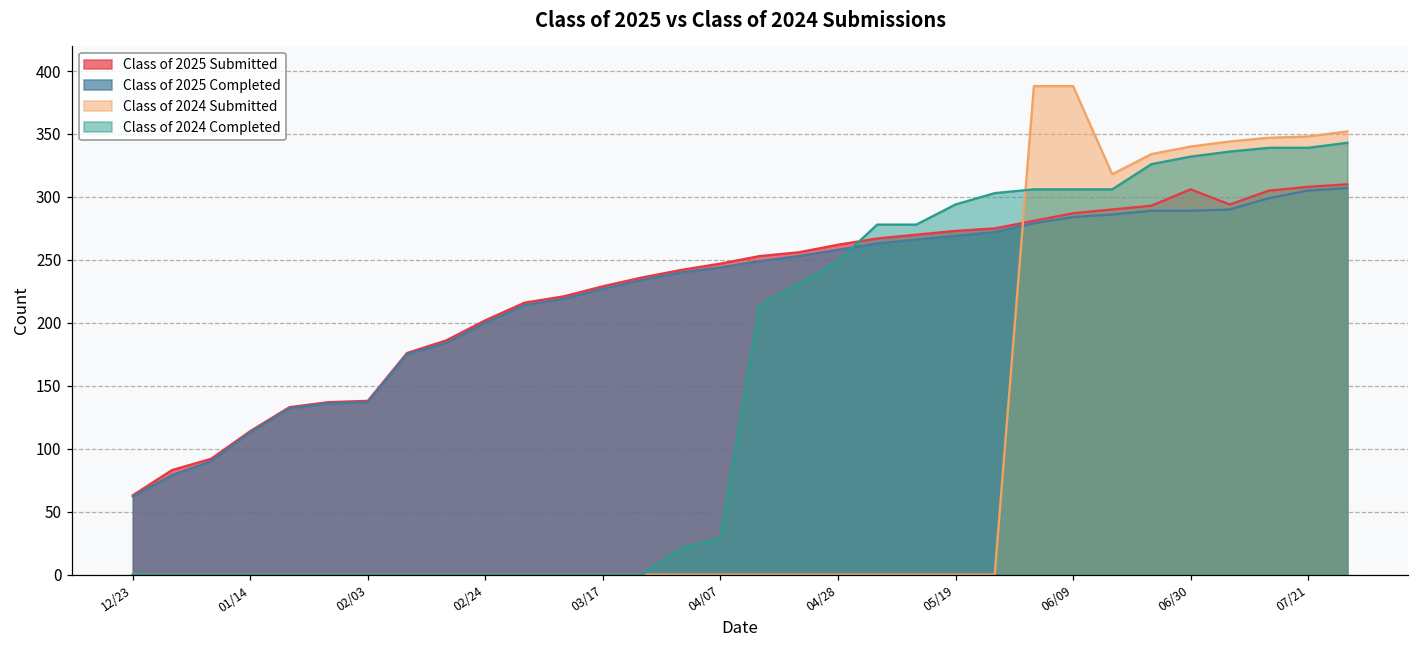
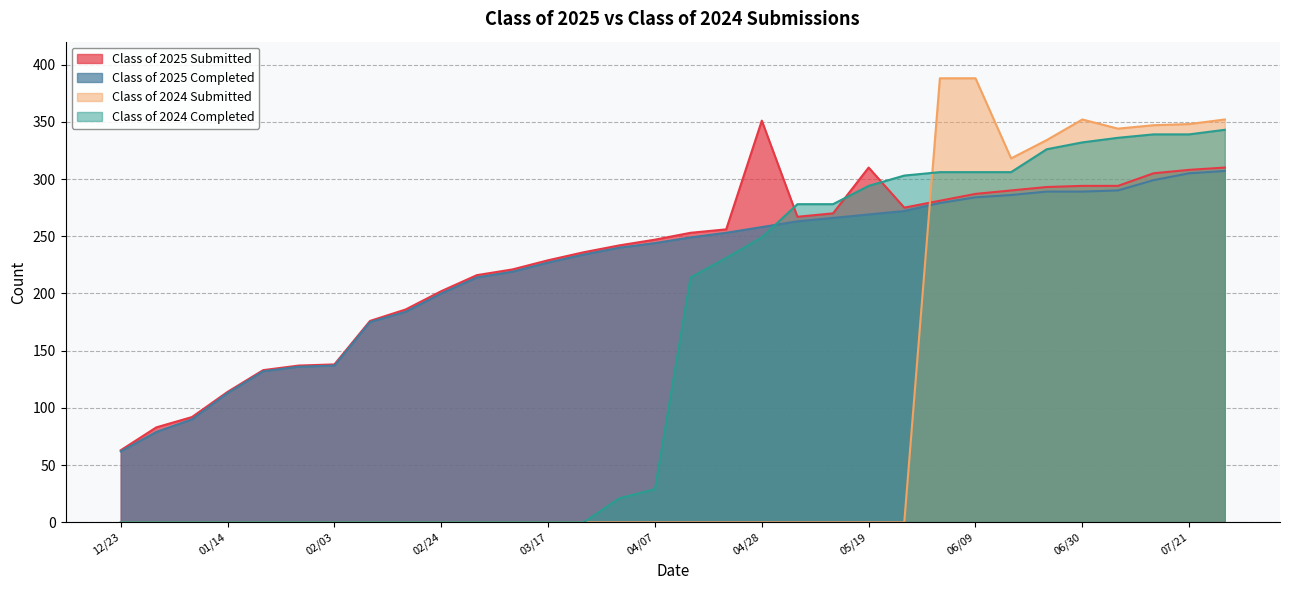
Class of 2025 Submitted, 04/28: 262 -> 351
Class of 2025 Submitted, 05/19: 273 -> 310
Class of 2025 Submitted, 06/30: 306 -> 294
Class of 2024 Submitted, 06/30: 340 -> 352
